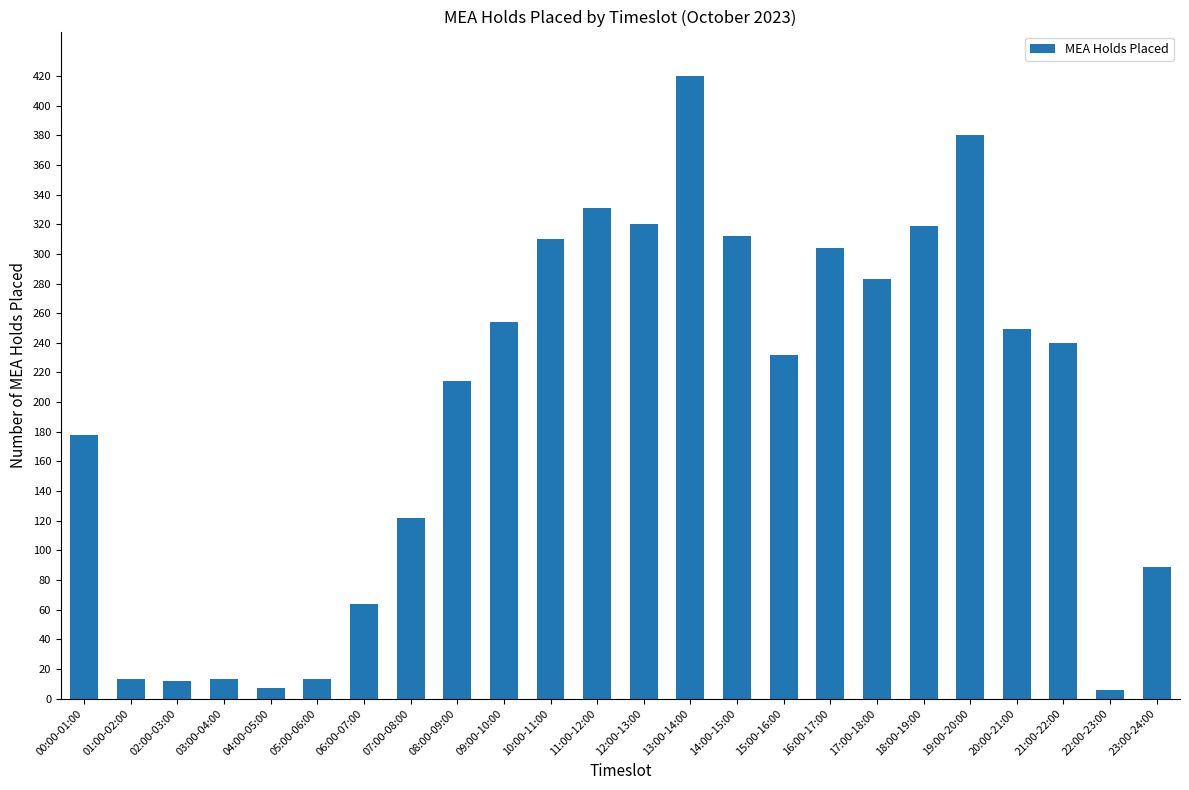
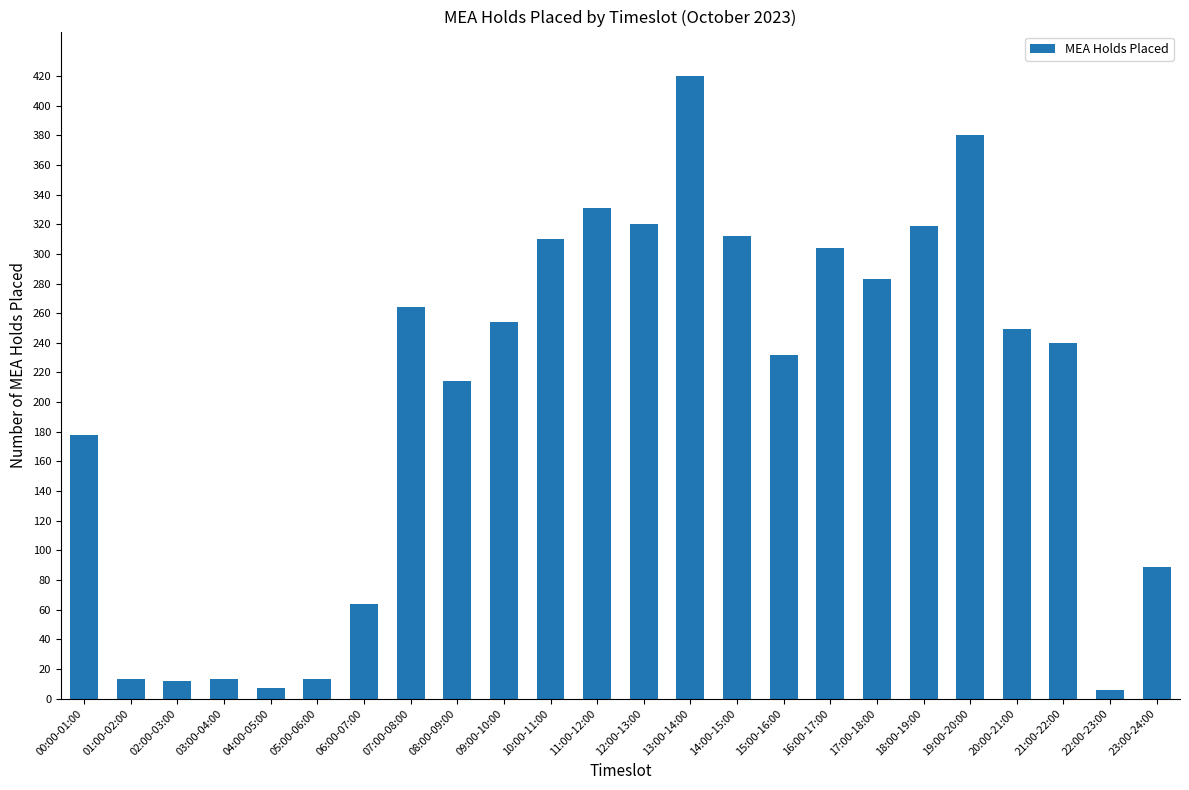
07:00-08:00: 122 -> 264
